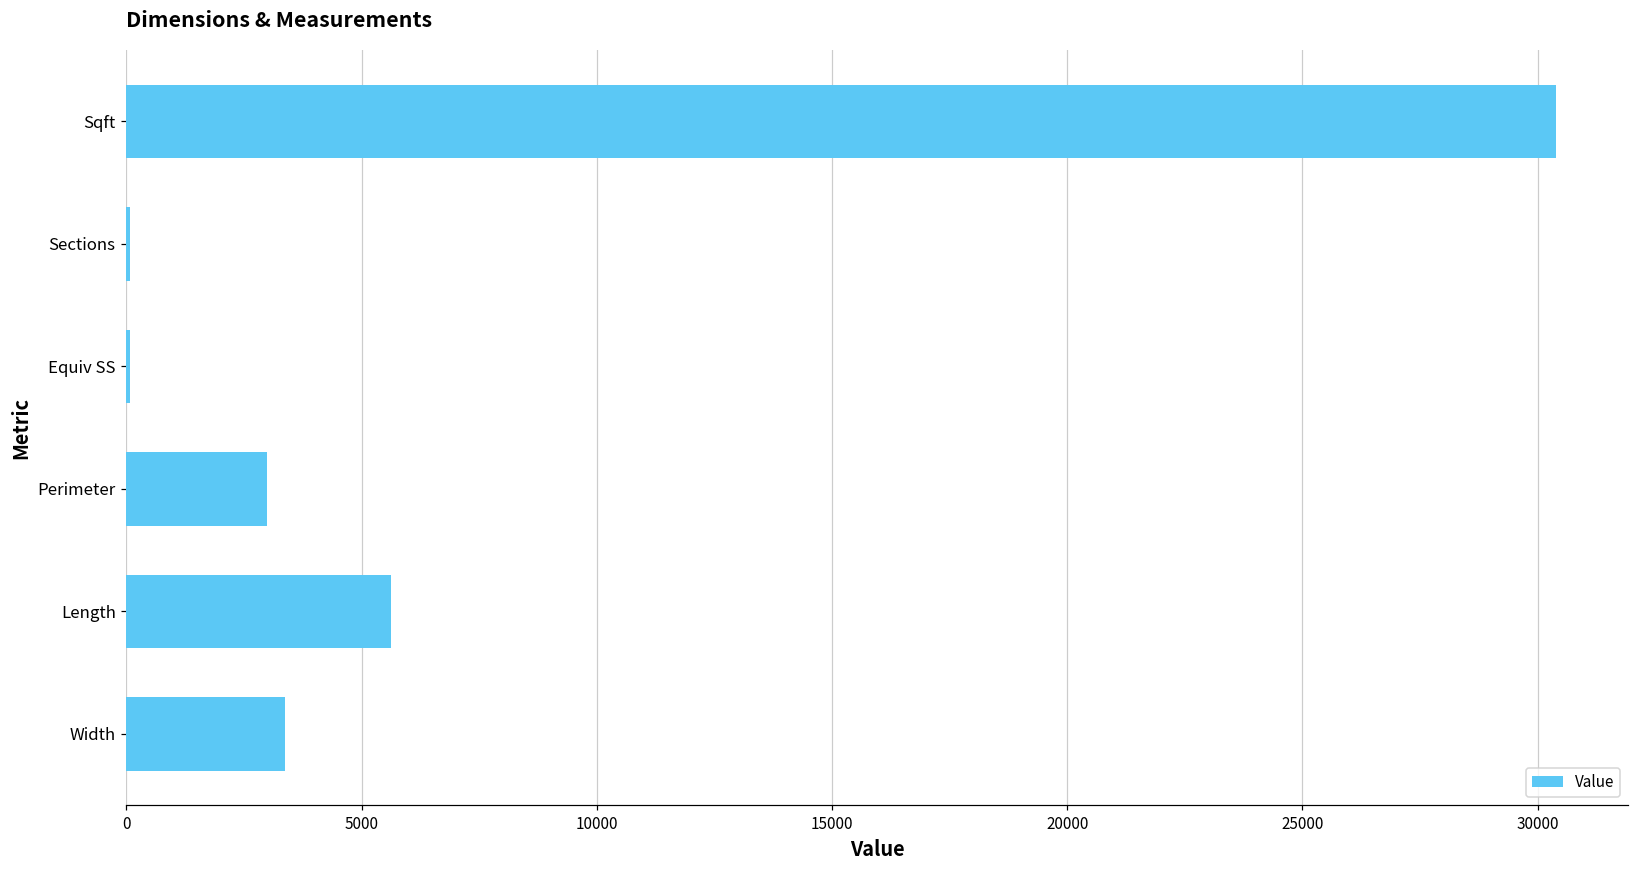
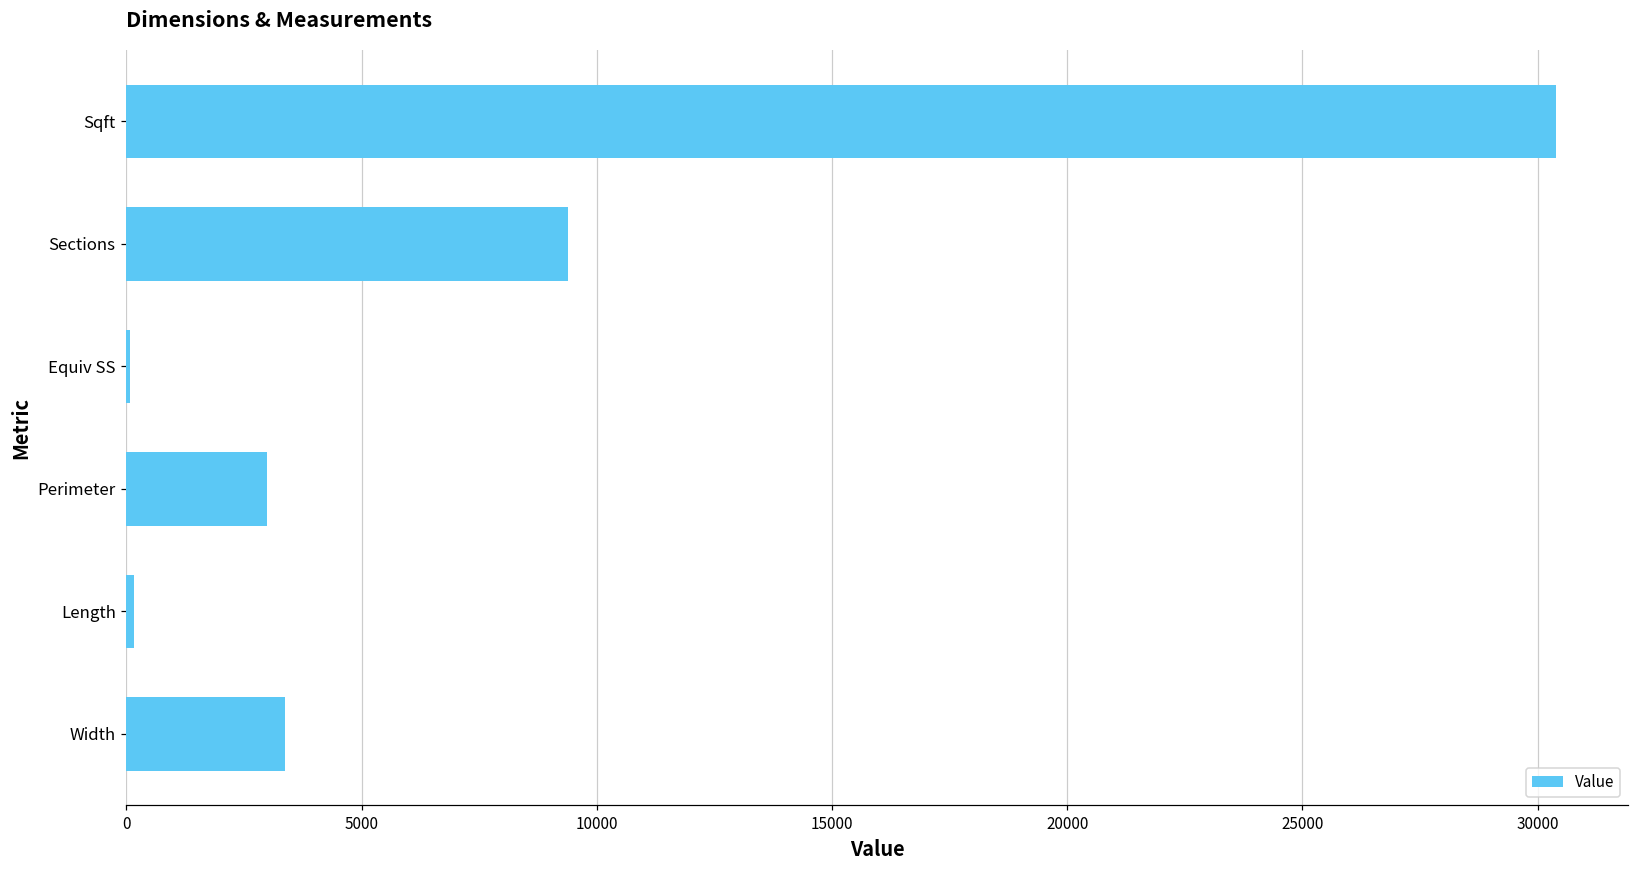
Sections: 100 -> 9400
Length: 5600 -> 200
